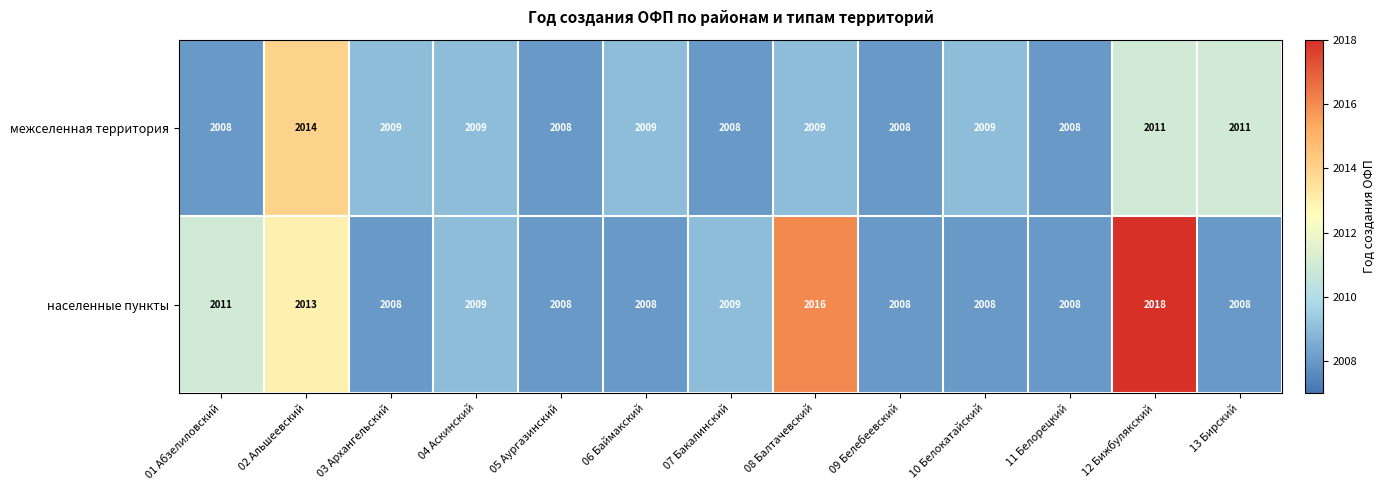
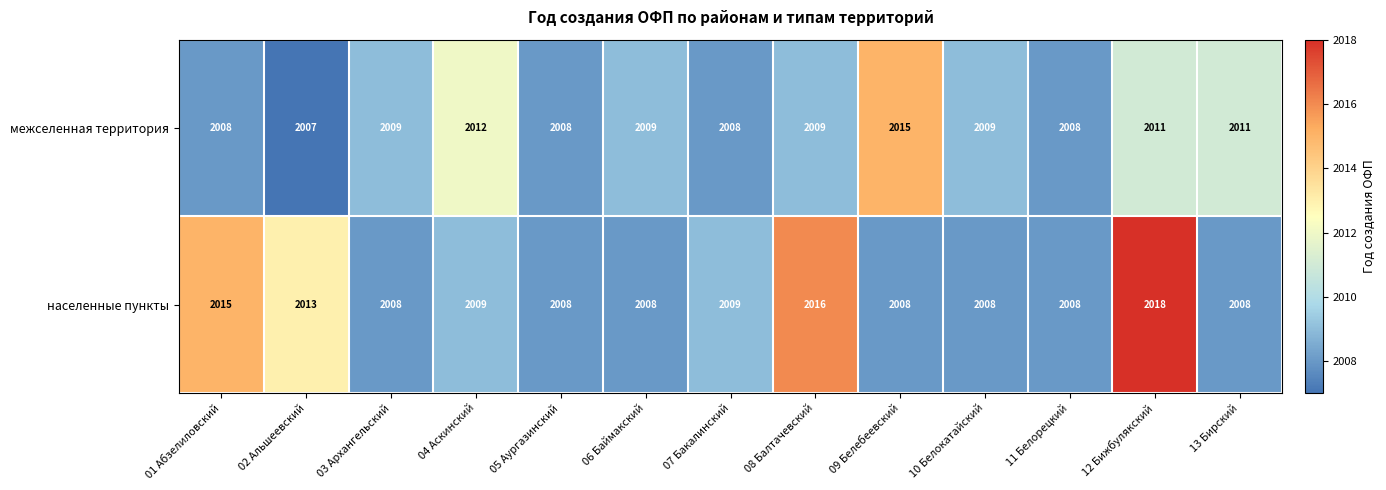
межселенная территория, 02 Альшеевский: 2014 -> 2007
межселенная территория, 04 Аскинский: 2009 -> 2012
межселенная территория, 09 Белебеевский: 2008 -> 2015
населенные пункты, 01 Абзелиловский: 2011 -> 2015
